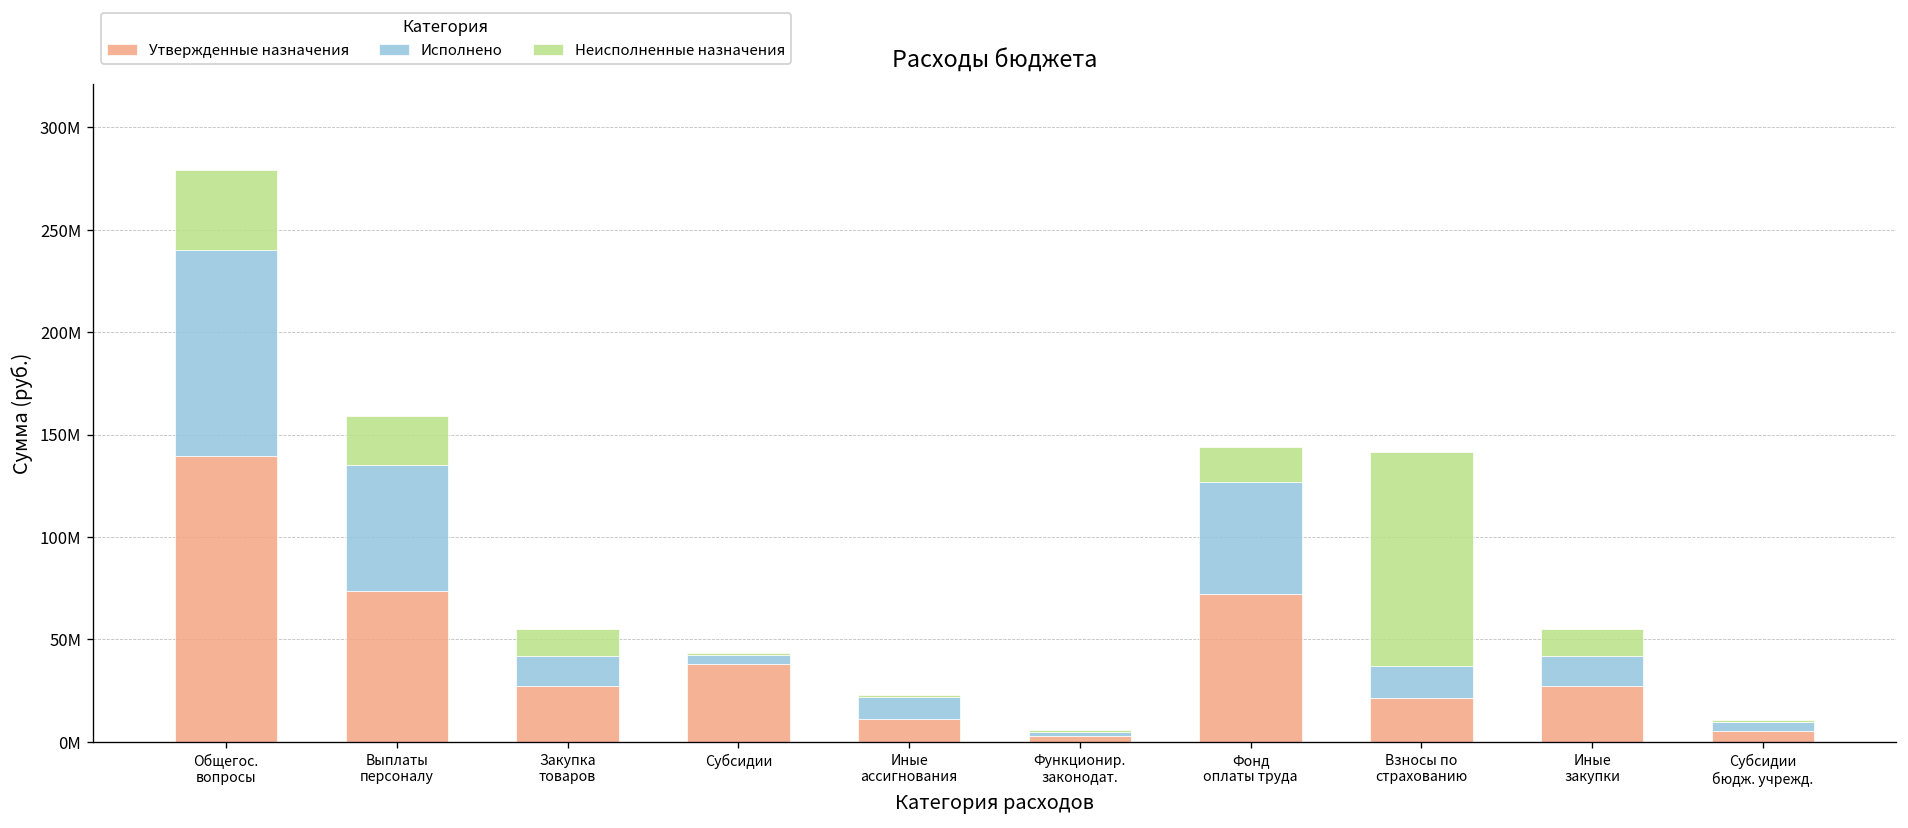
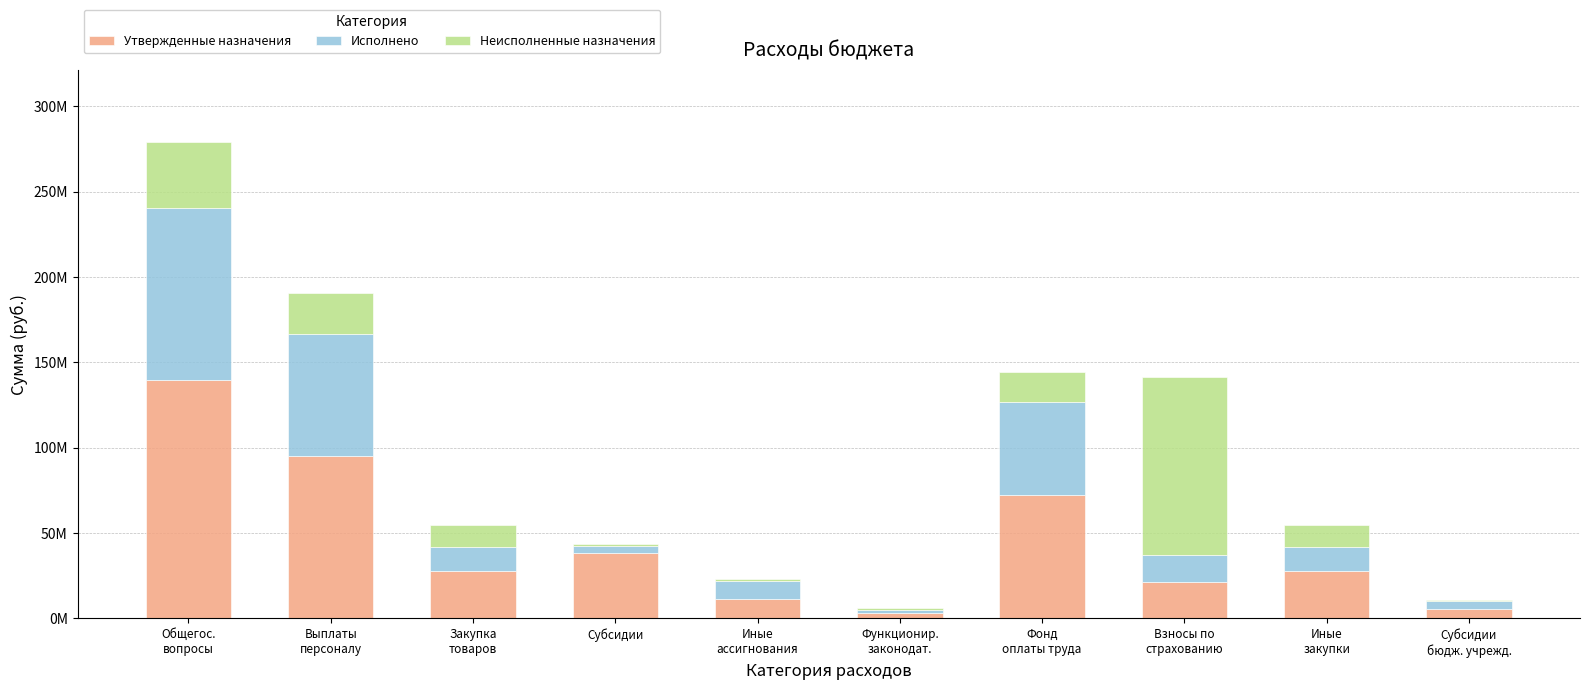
Утвержденные назначения, Выплаты персоналу: 74000000 -> 95000000
Исполнено, Выплаты персоналу: 61000000 -> 71000000
